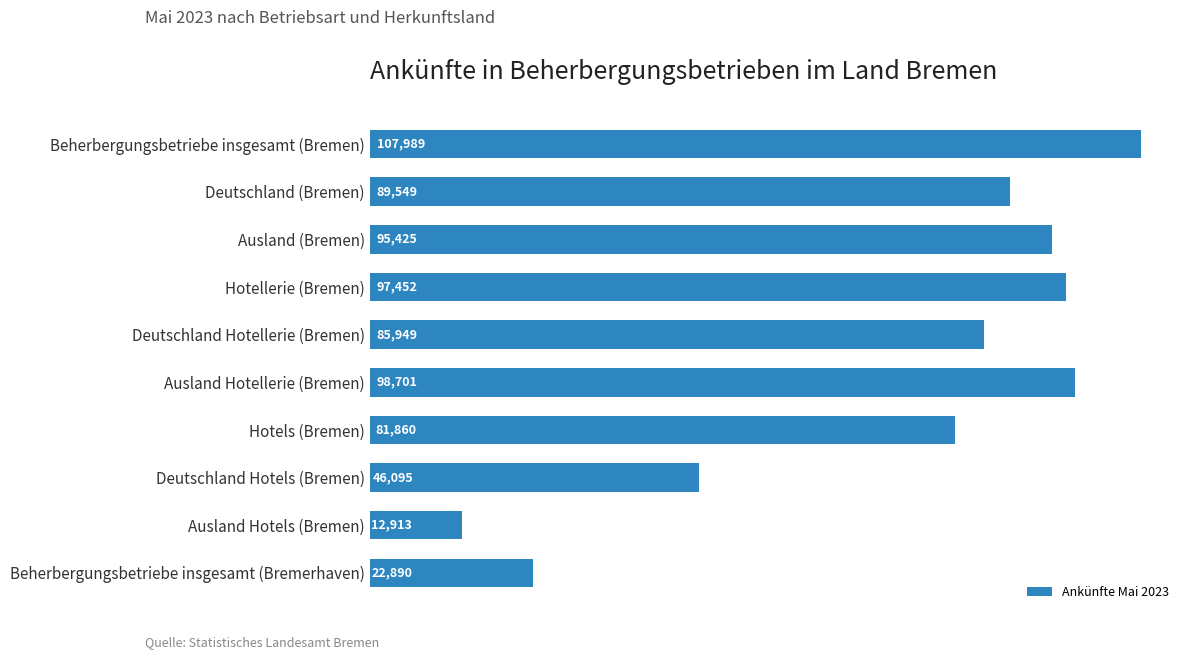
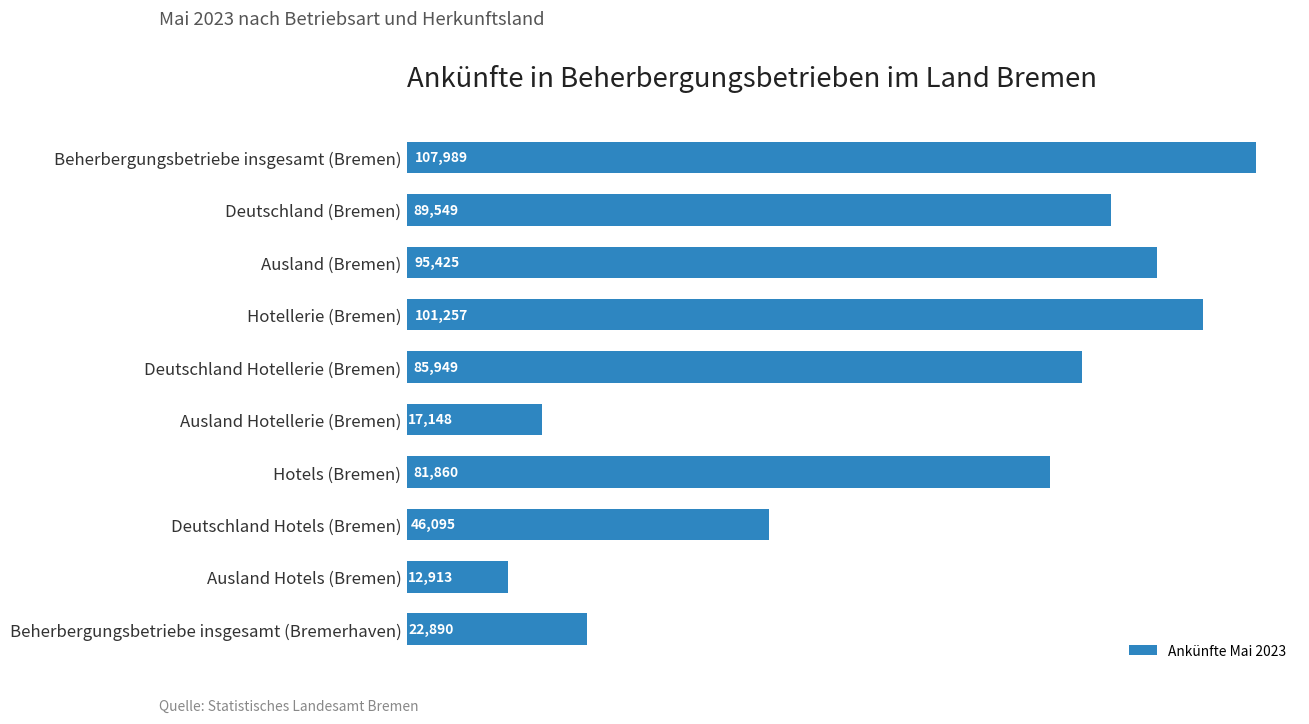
Hotellerie (Bremen): 97,452 -> 101,257
Ausland Hotellerie (Bremen): 98,701 -> 17,148
